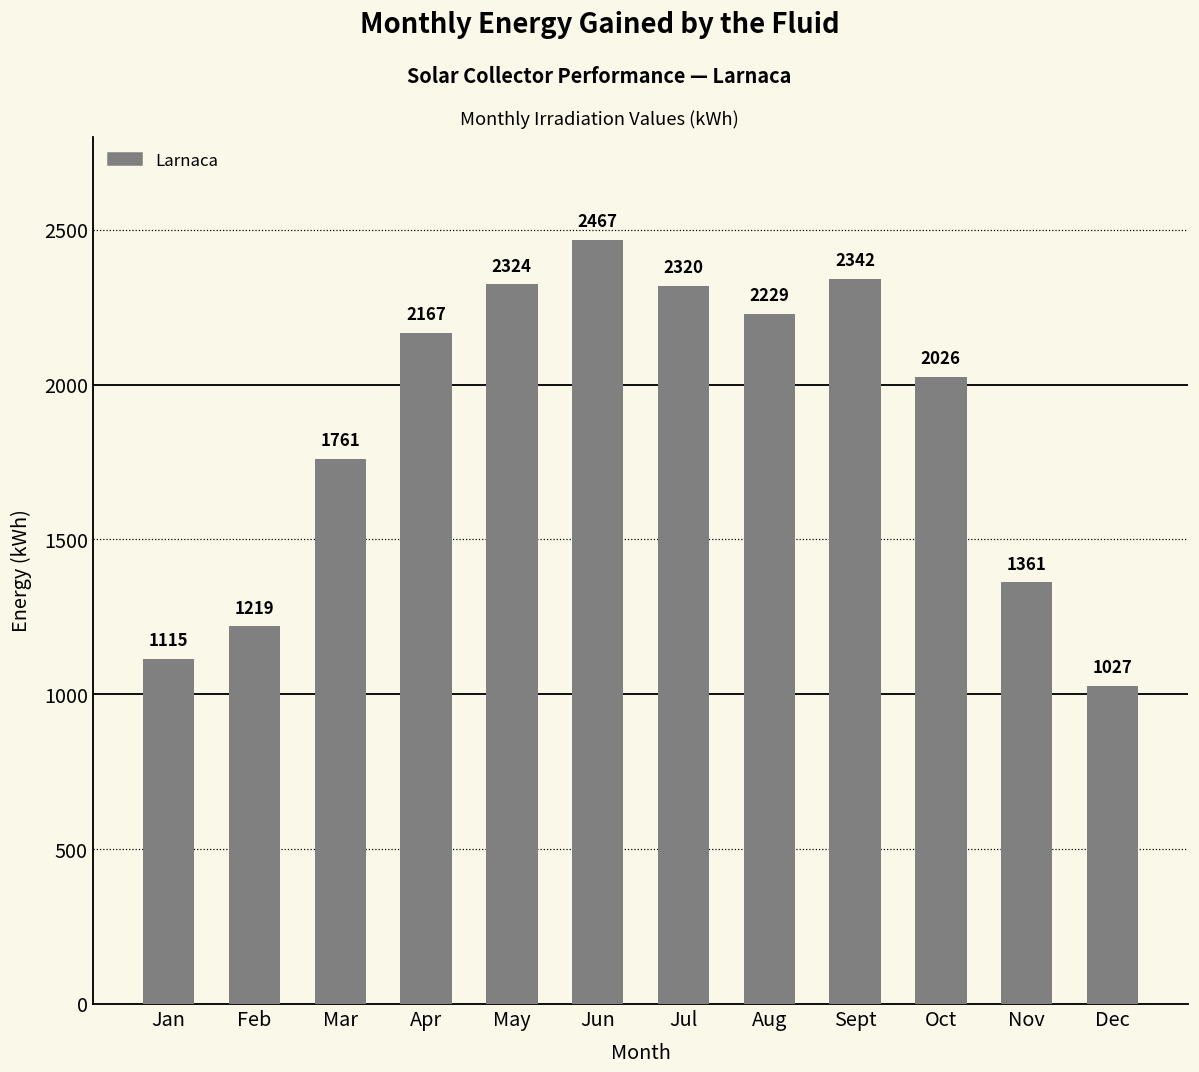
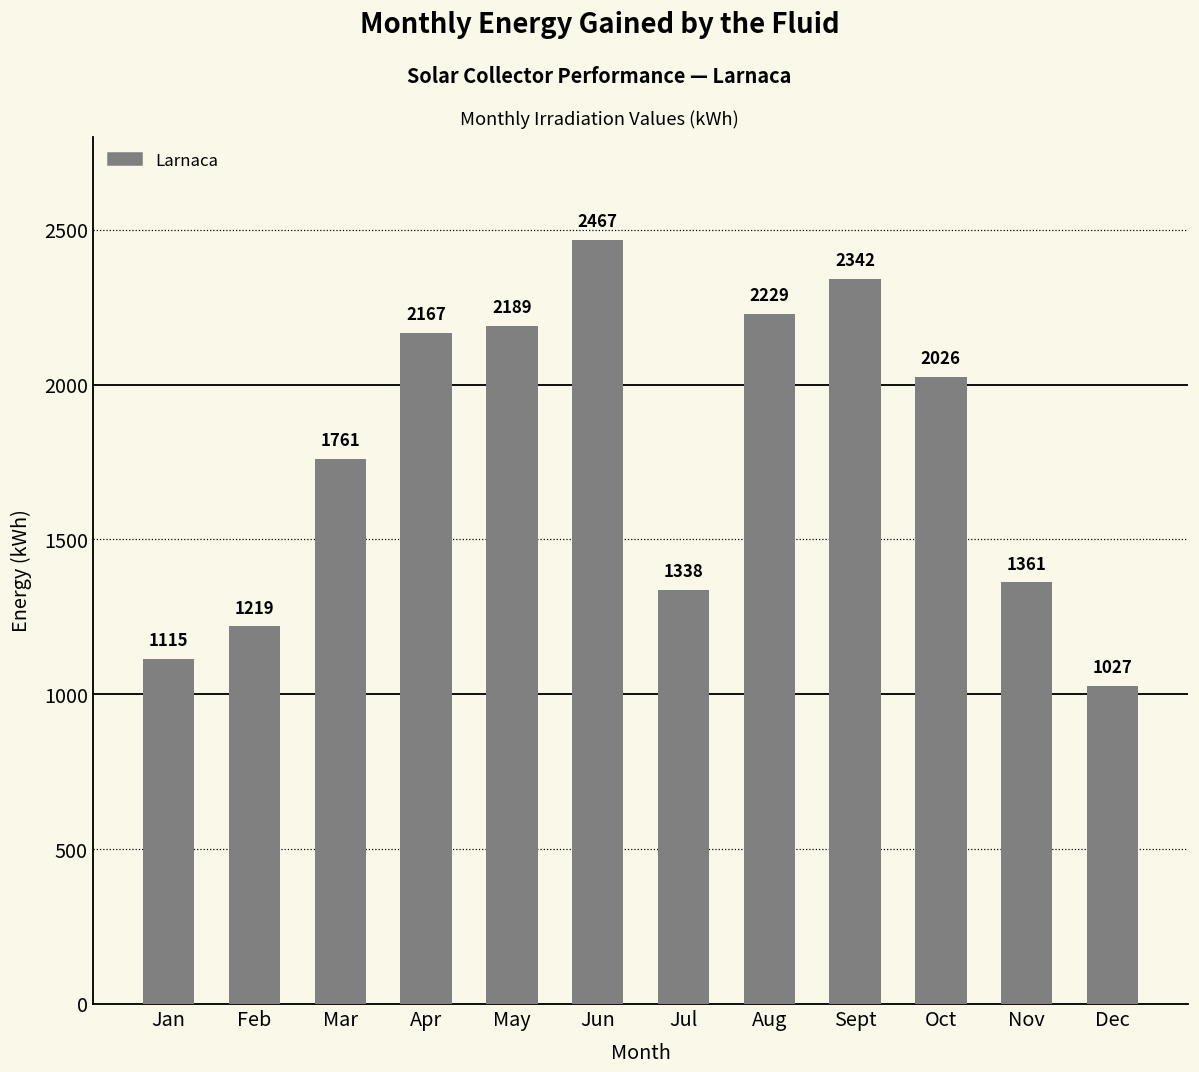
May: 2324 -> 2189
Jul: 2320 -> 1338
